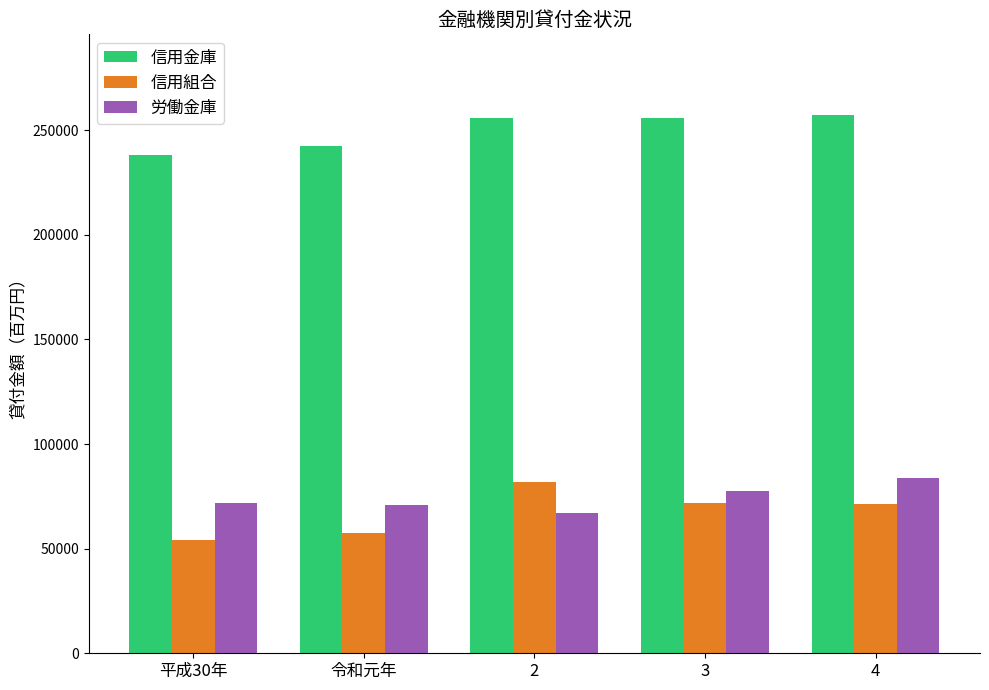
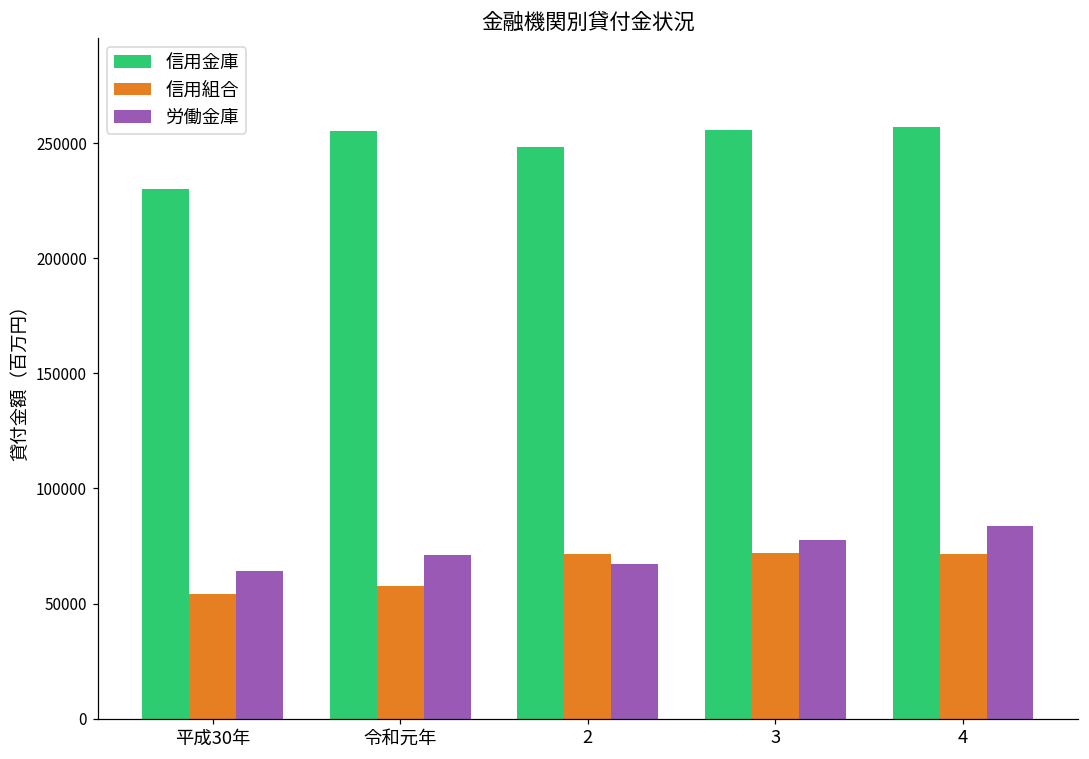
信用金庫, 平成30年: 238000 -> 230000
労働金庫, 平成30年: 72000 -> 64000
信用金庫, 令和元年: 243000 -> 255000
信用金庫, 2: 256000 -> 248000
信用組合, 2: 82000 -> 72000
